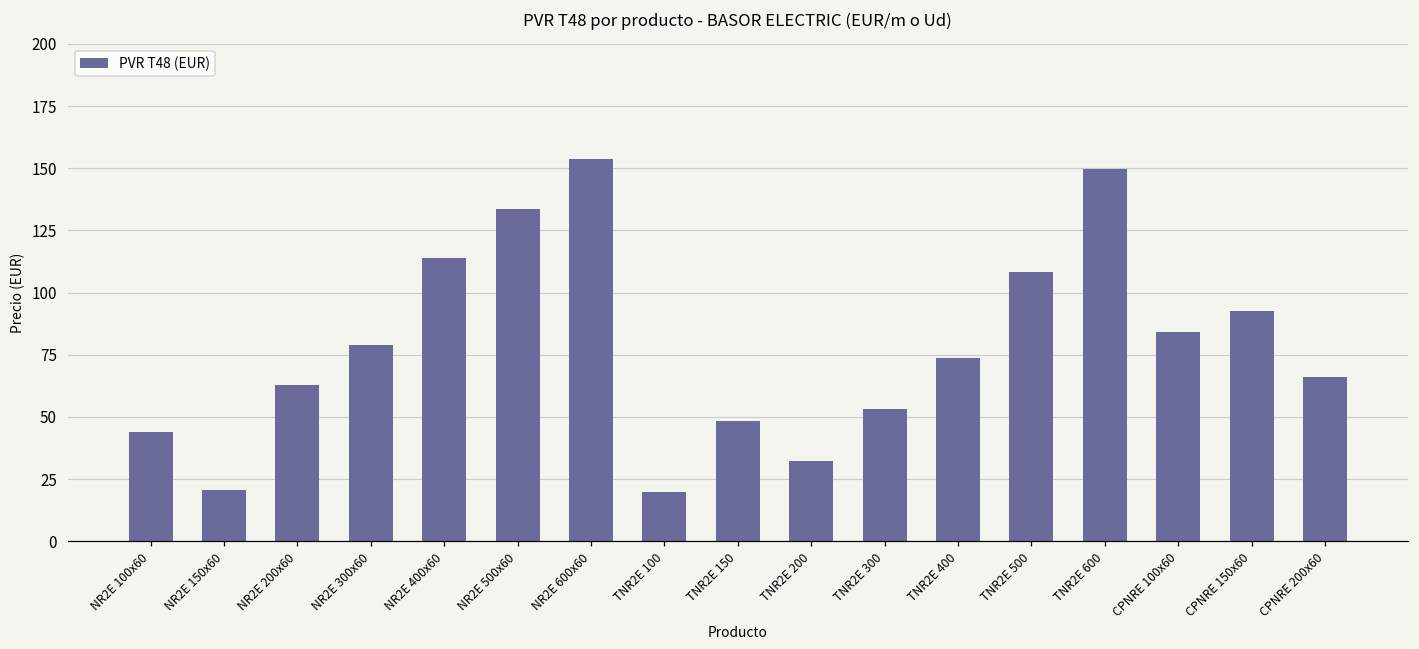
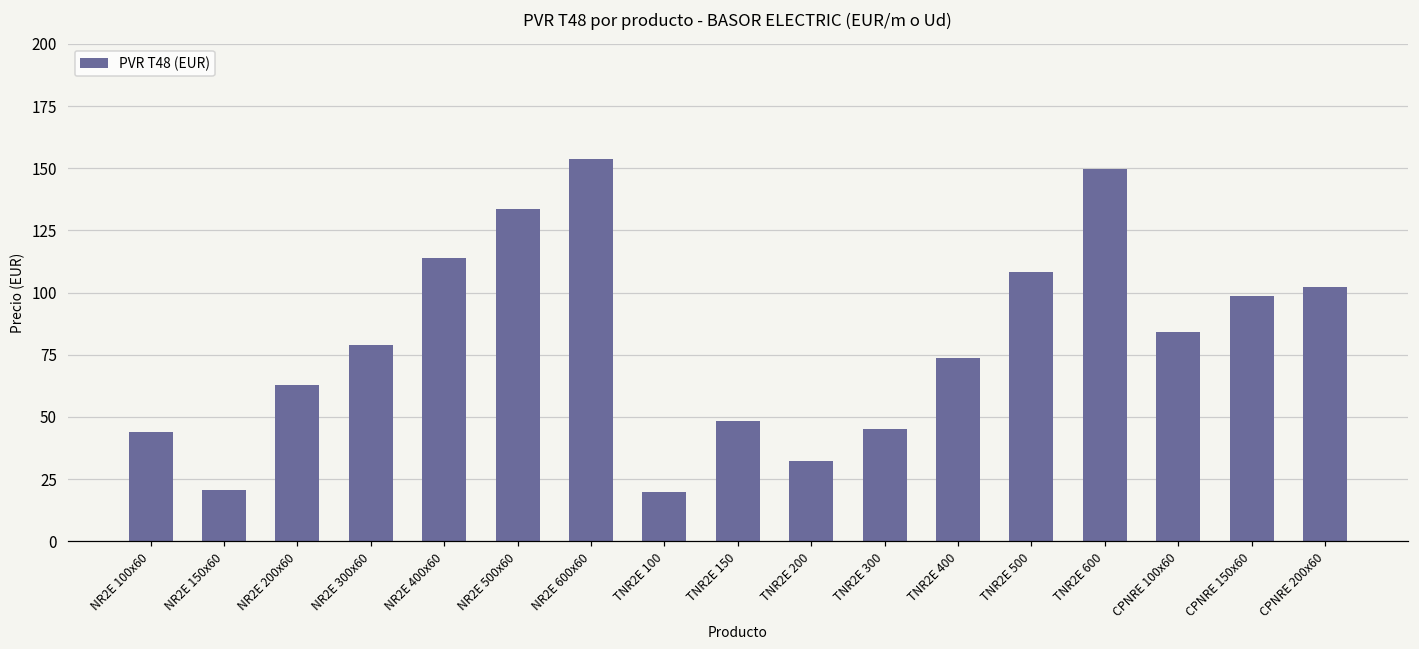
TNR2E 300: 53 -> 45
CPNRE 150x60: 93 -> 99
CPNRE 200x60: 66 -> 102
